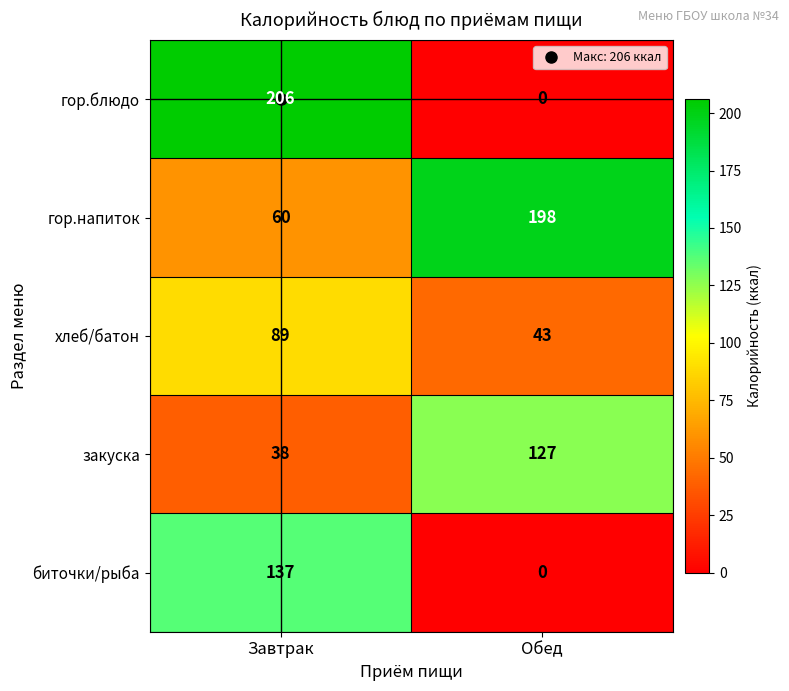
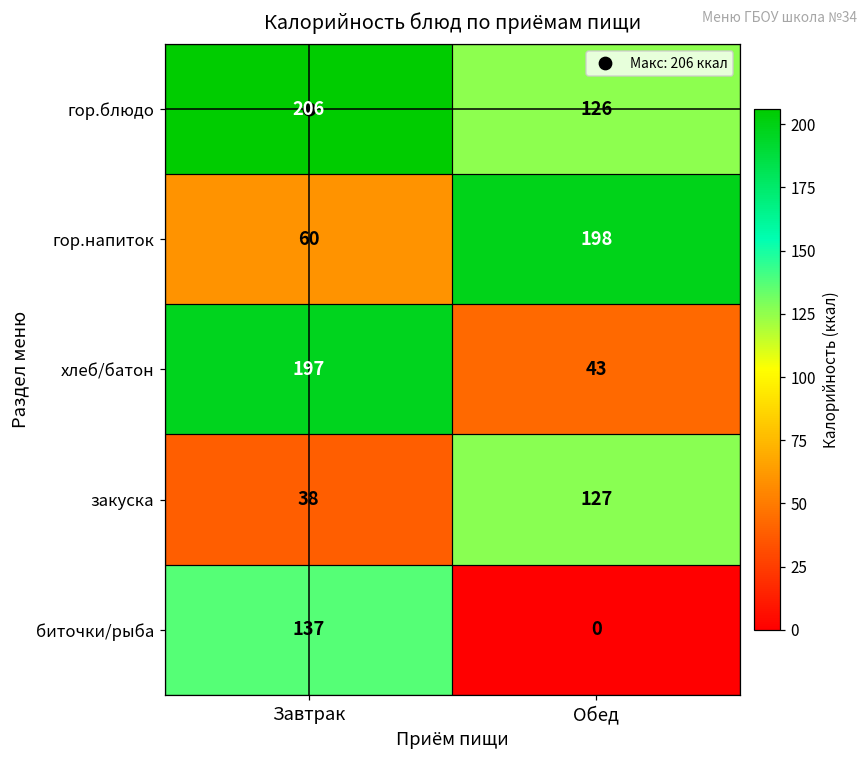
гор.блюдо, Обед: 0 -> 126
хлеб/батон, Завтрак: 89 -> 197
